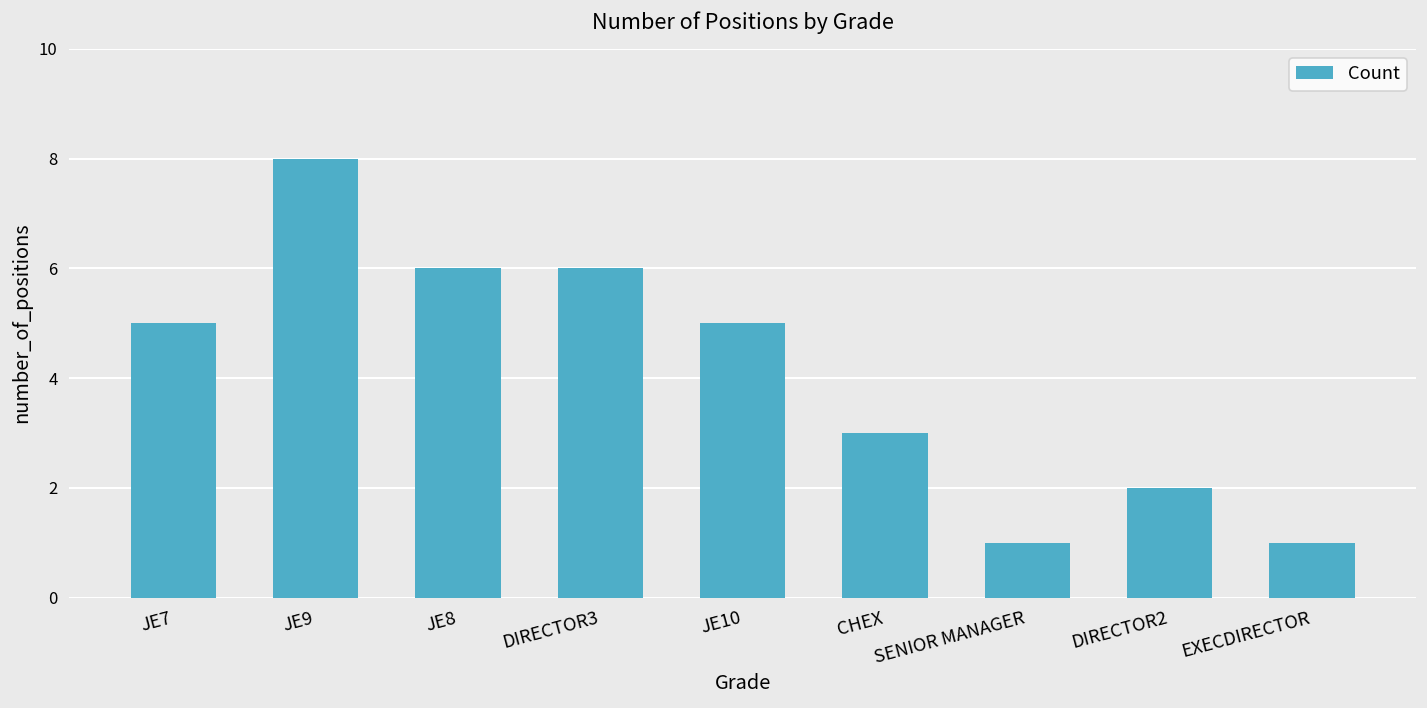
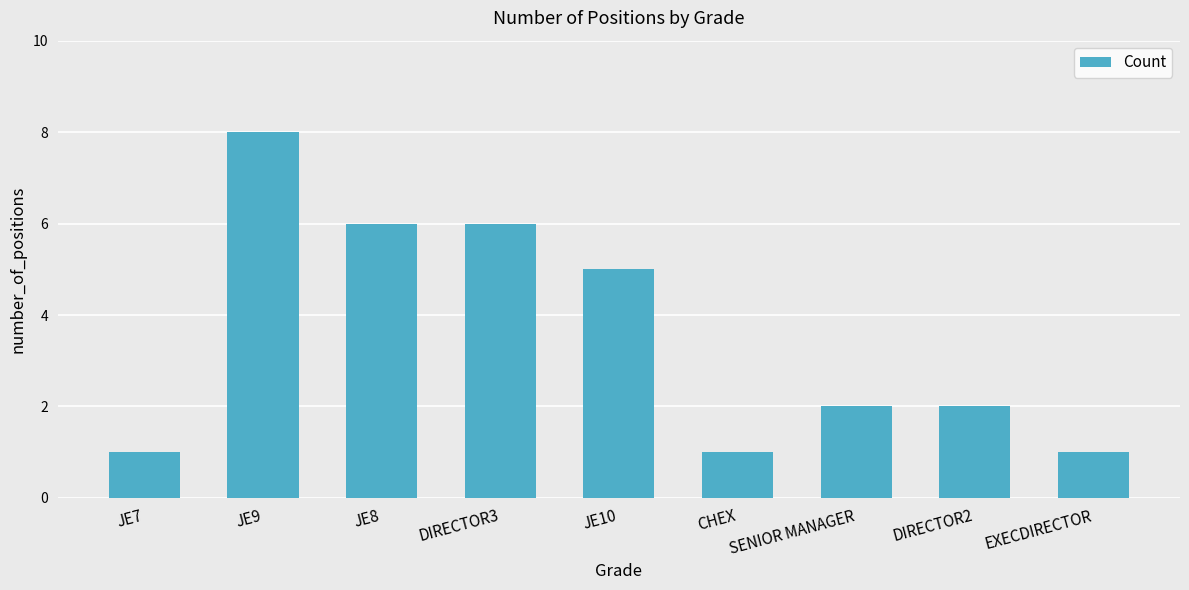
JE7: 5 -> 1
CHEX: 3 -> 1
SENIOR MANAGER: 1 -> 2
